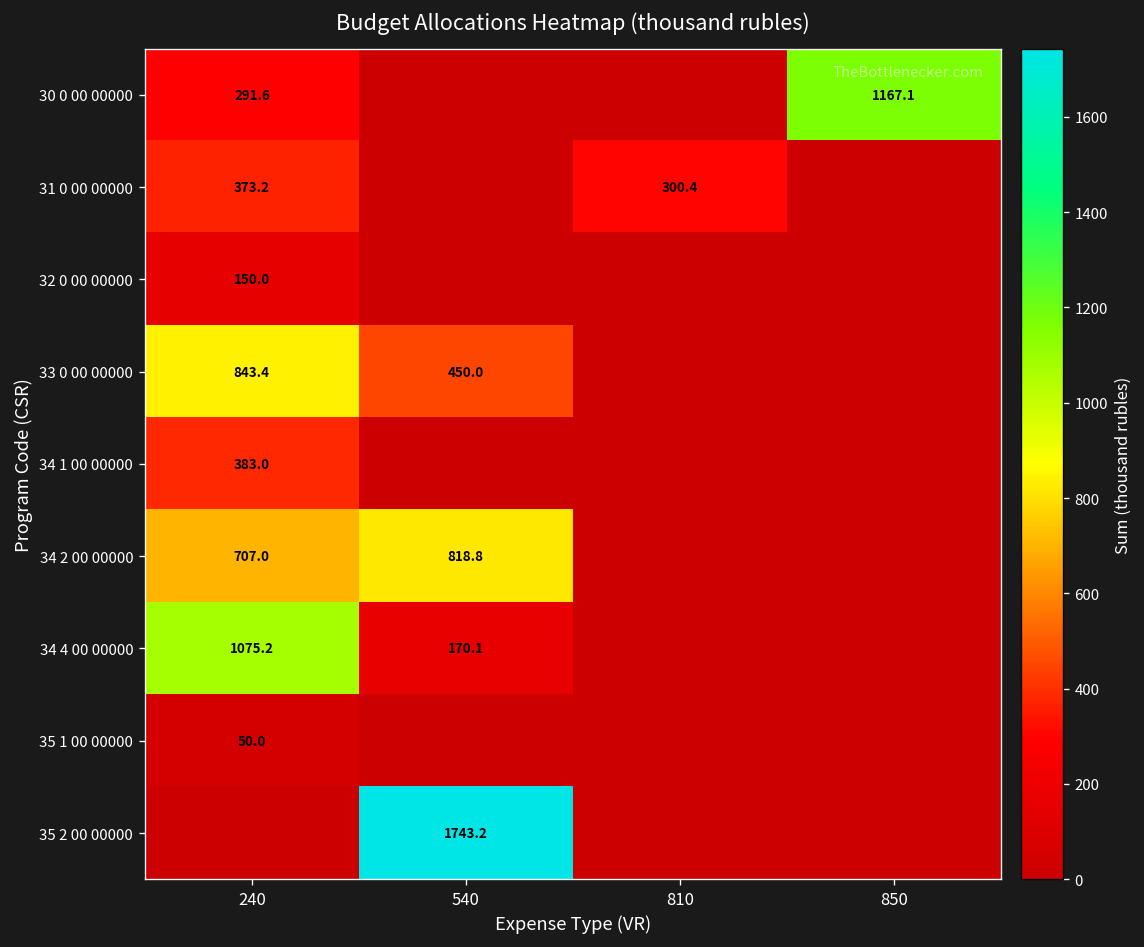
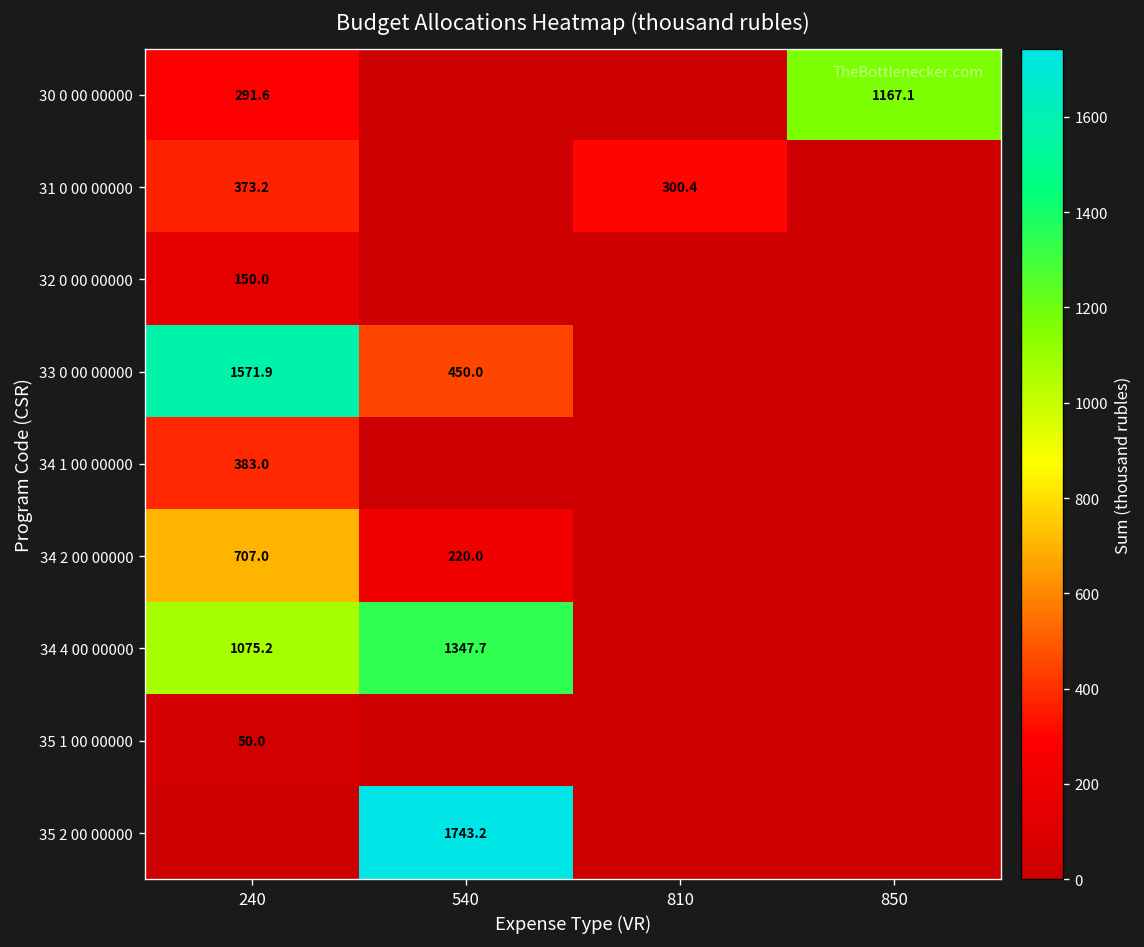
33 0 00 00000, 240: 843.4 -> 1571.9
34 2 00 00000, 540: 818.8 -> 220.0
34 4 00 00000, 540: 170.1 -> 1347.7
